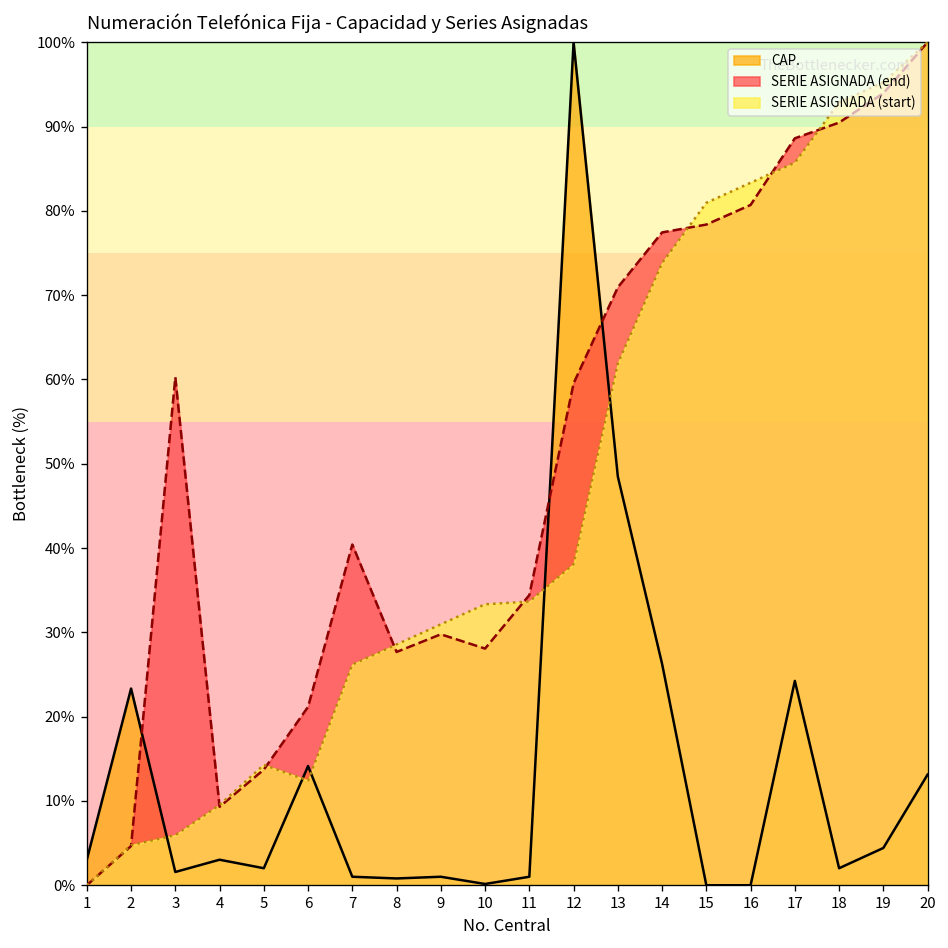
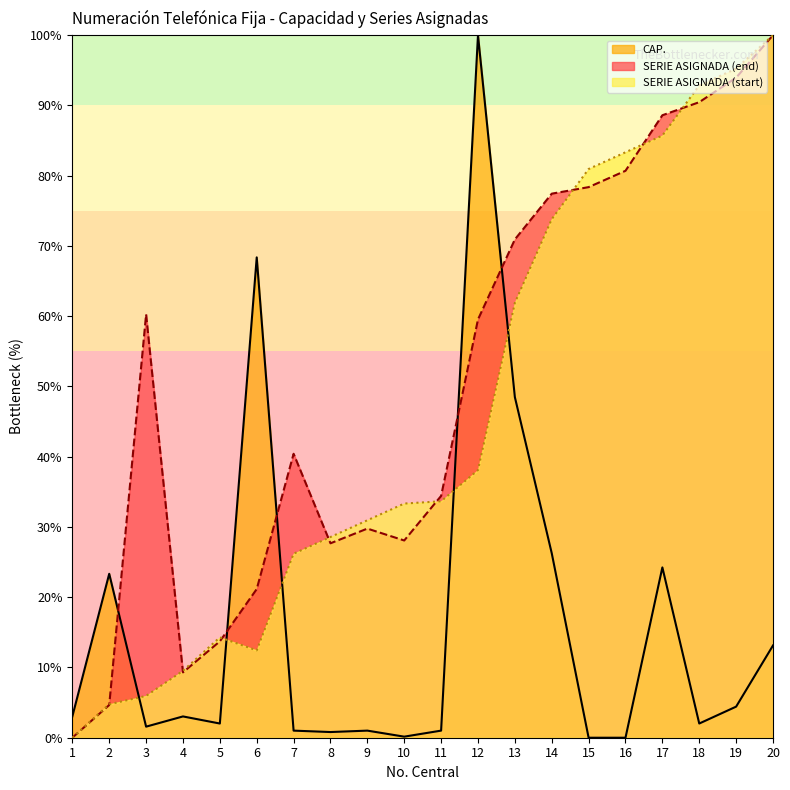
CAP., 6: 14% -> 68%
